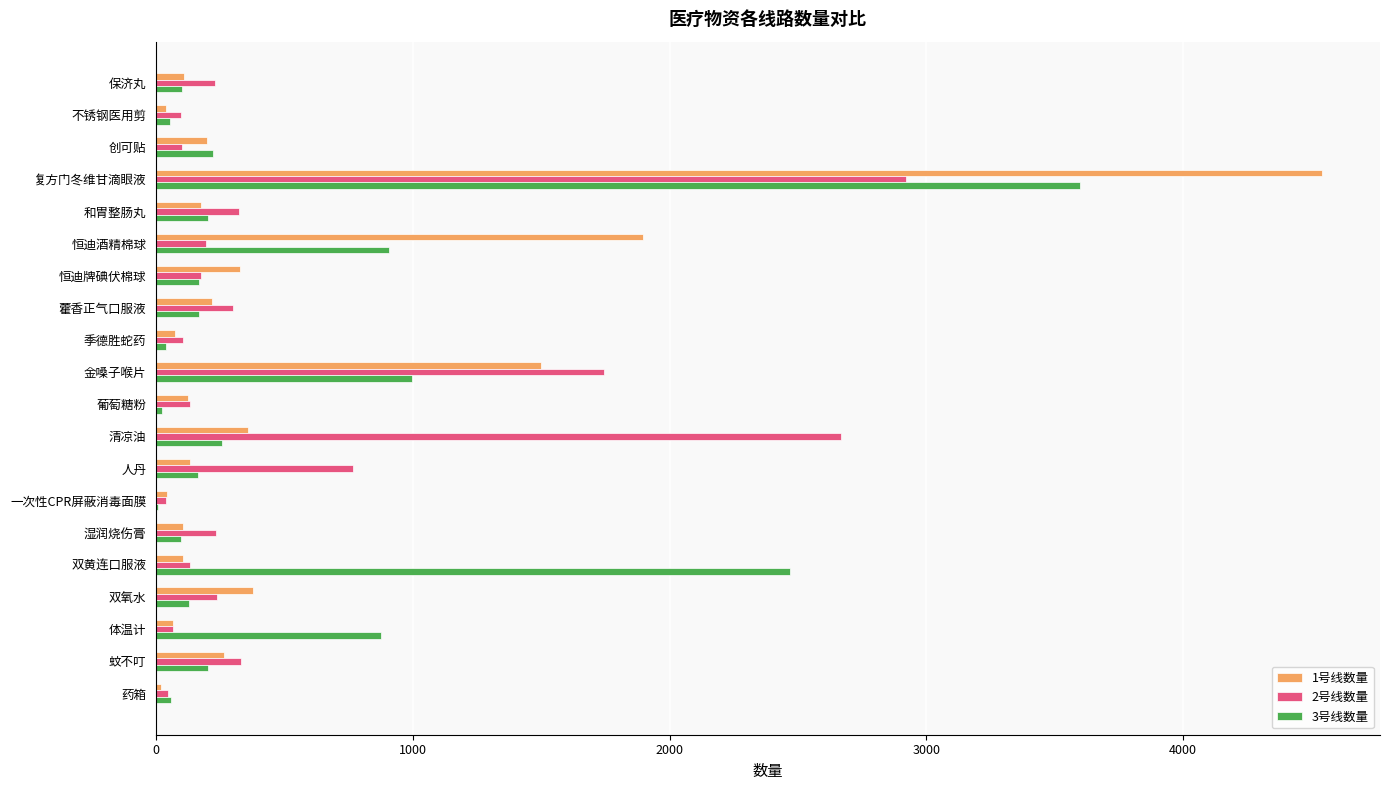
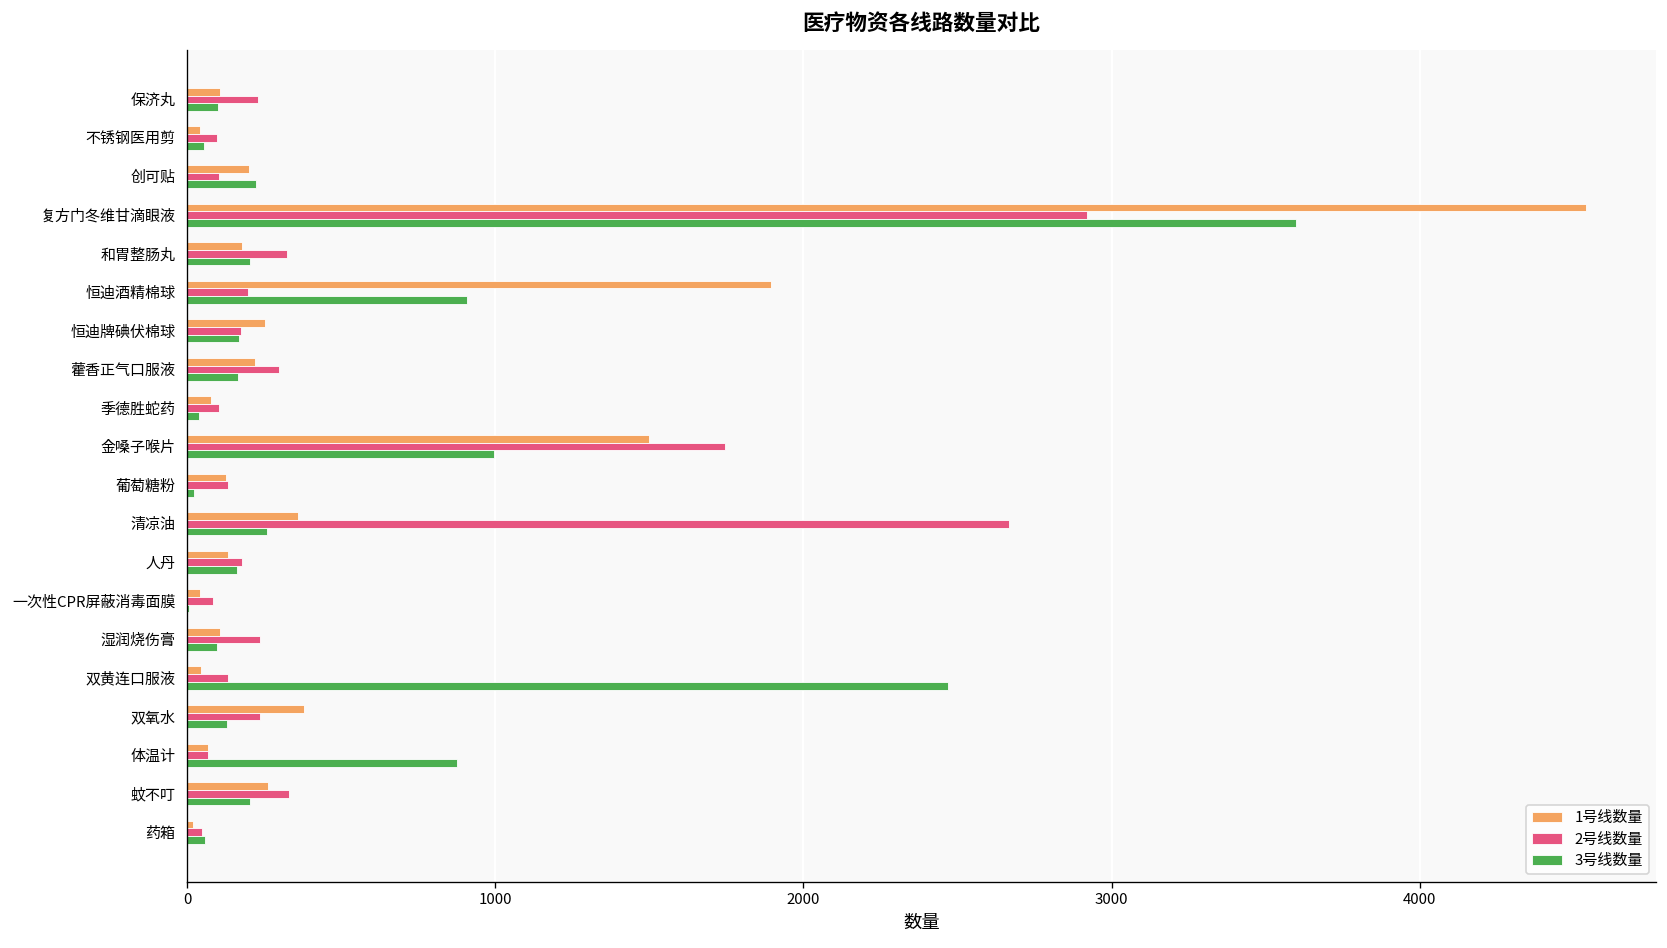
1号线数量, 恒迪牌碘伏棉球: 330 -> 250
2号线数量, 人丹: 770 -> 180
2号线数量, 一次性CPR屏蔽消毒面膜: 40 -> 80
1号线数量, 双黄连口服液: 110 -> 50
